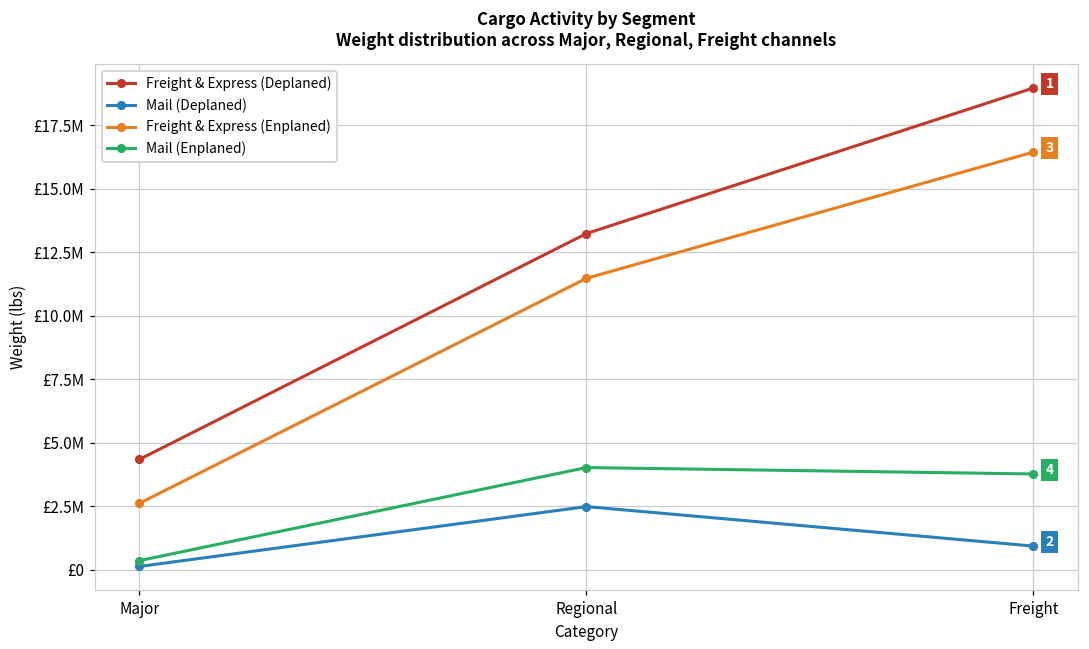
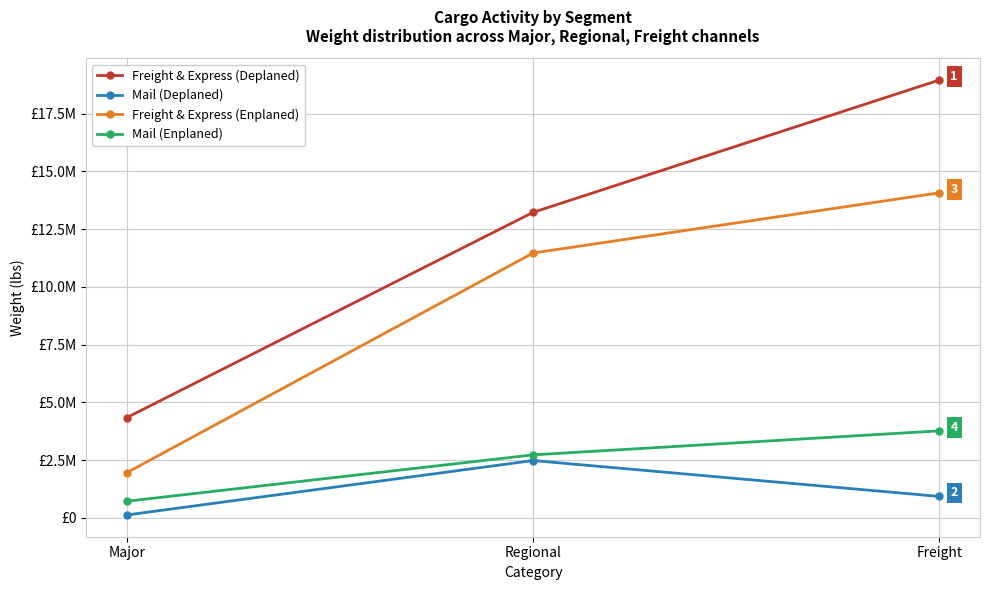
Freight & Express (Enplaned), Major: £2600000 -> £2000000
Mail (Enplaned), Major: £400000 -> £700000
Mail (Enplaned), Regional: £4000000 -> £2700000
Freight & Express (Enplaned), Freight: £16400000 -> £14100000
